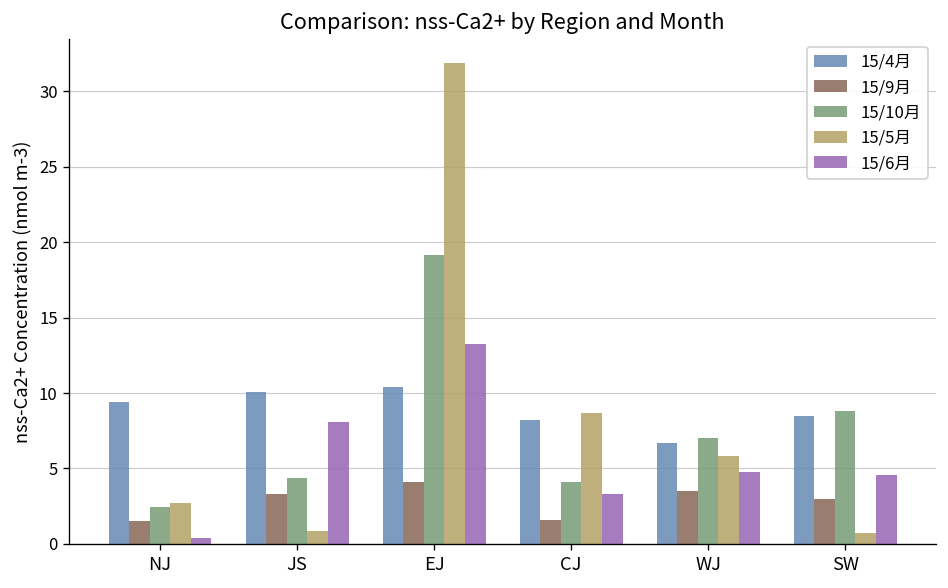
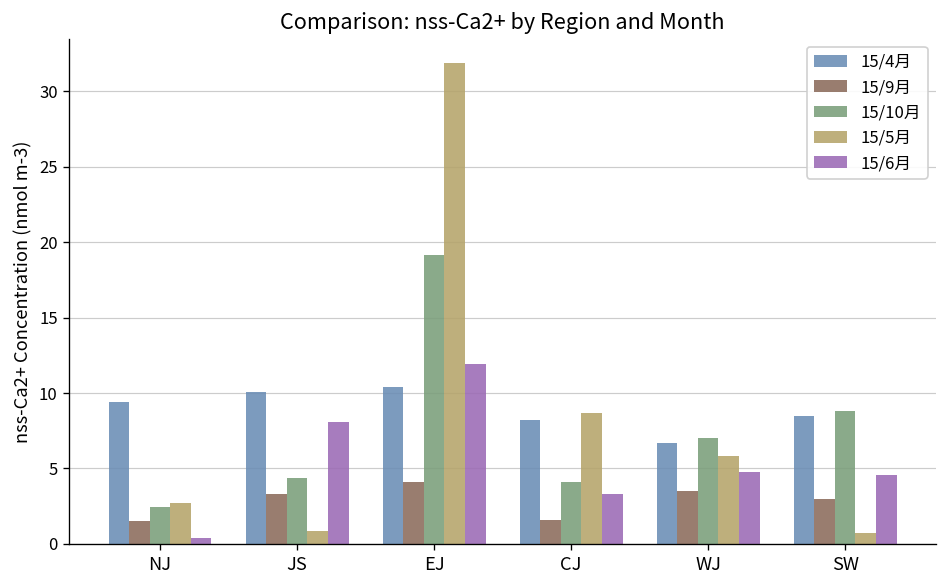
15/6月, EJ: 13.3 -> 11.9
